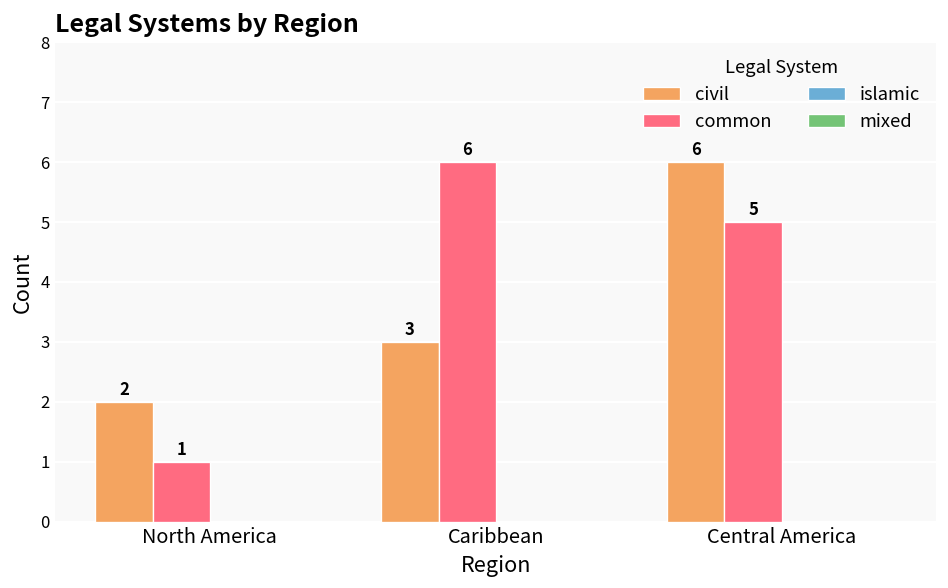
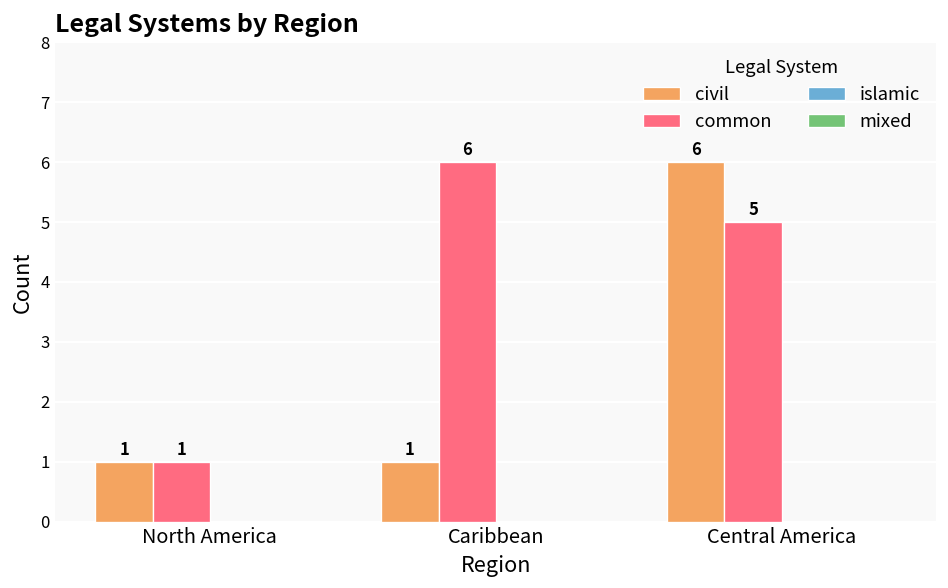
civil, North America: 2 -> 1
civil, Caribbean: 3 -> 1
